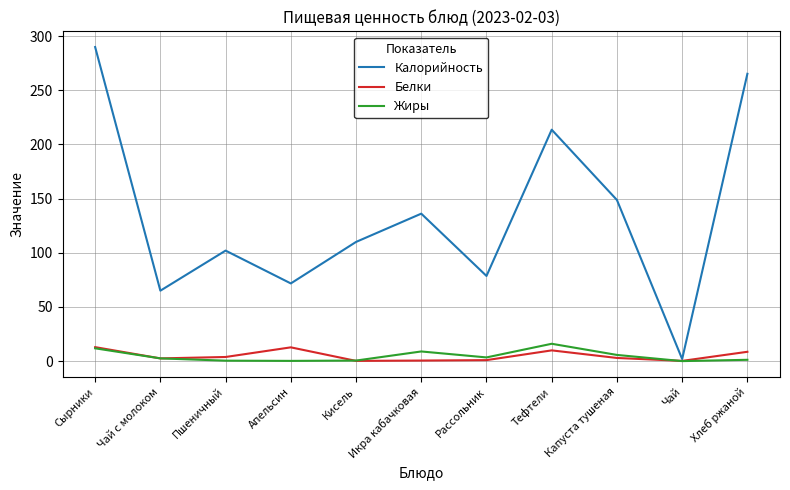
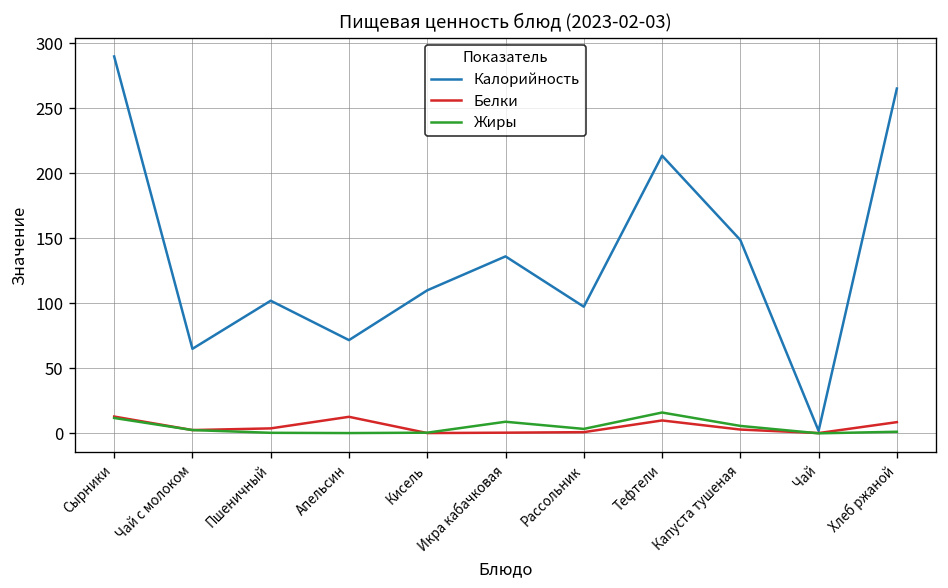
Калорийность, Рассольник: 79 -> 97
